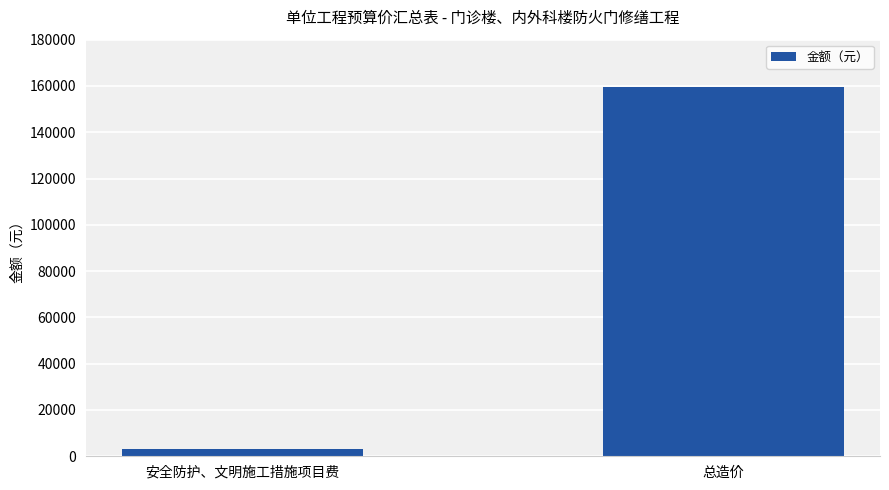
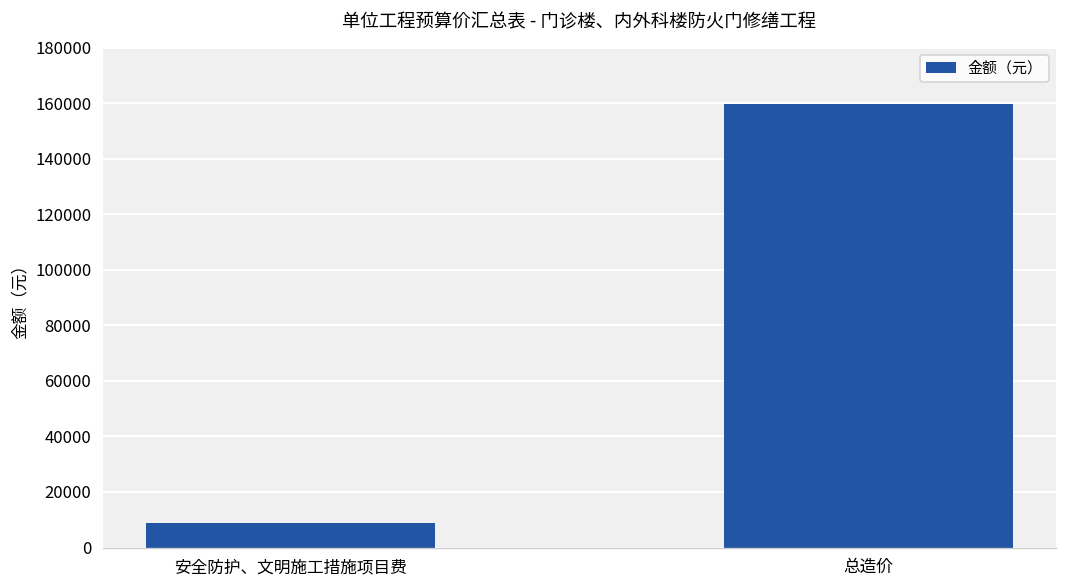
安全防护、文明施工措施项目费: 3000 -> 9000
